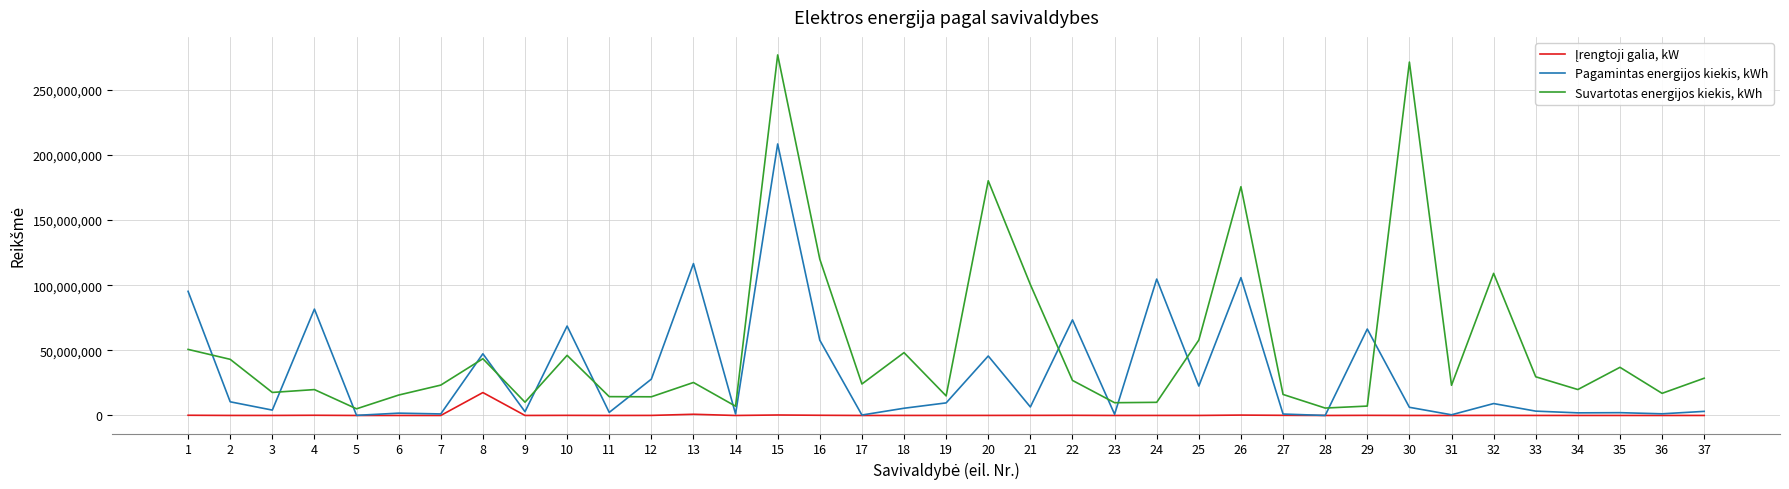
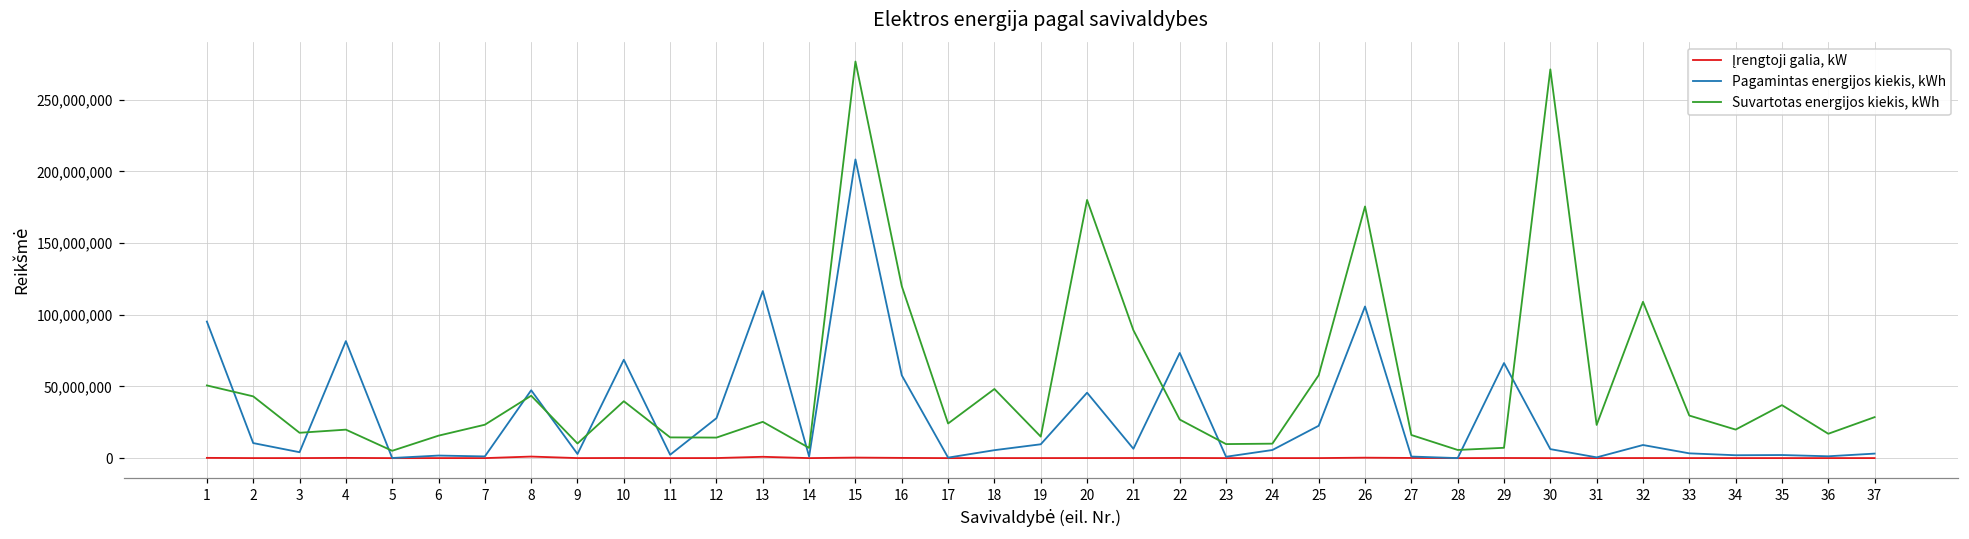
Įrengtoji galia, kW, 8: 18,000,000 -> 1,000,000
Suvartotas energijos kiekis, kWh, 10: 46,000,000 -> 40,000,000
Suvartotas energijos kiekis, kWh, 21: 100,000,000 -> 89,000,000
Pagamintas energijos kiekis, kWh, 24: 105,000,000 -> 6,000,000
